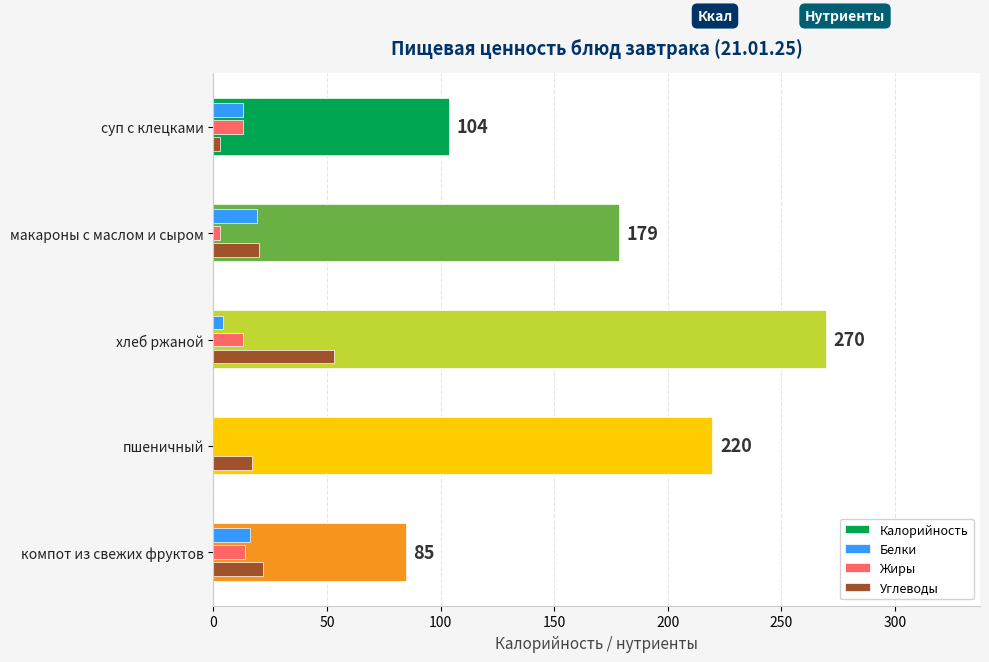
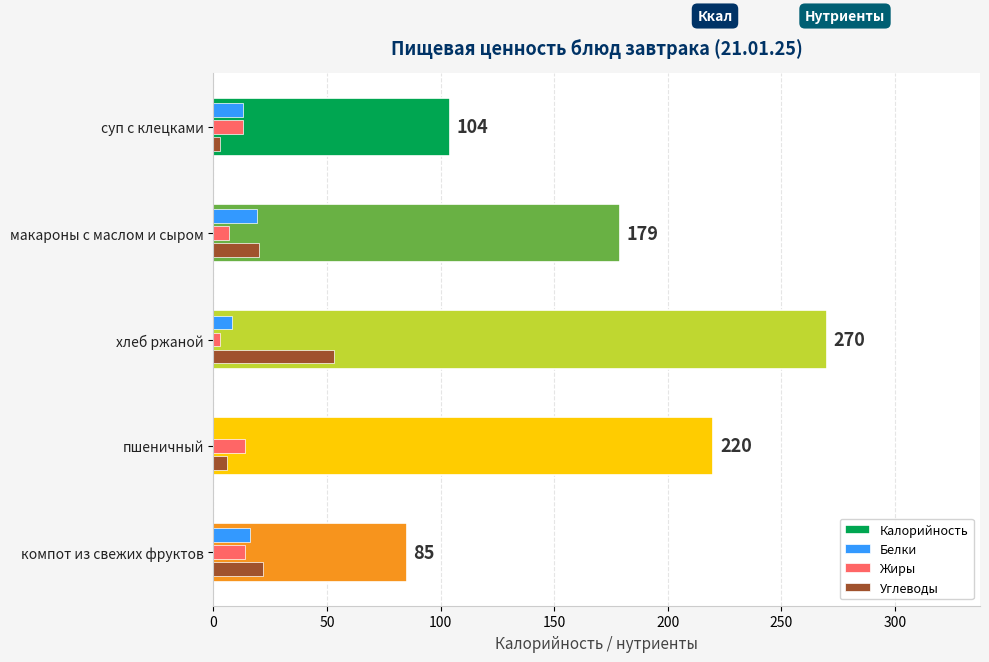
Жиры, макароны с маслом и сыром: 3 -> 7
Белки, хлеб ржаной: 4 -> 8
Жиры, хлеб ржаной: 13 -> 3
Жиры, пшеничный: 0 -> 14
Углеводы, пшеничный: 17 -> 6
